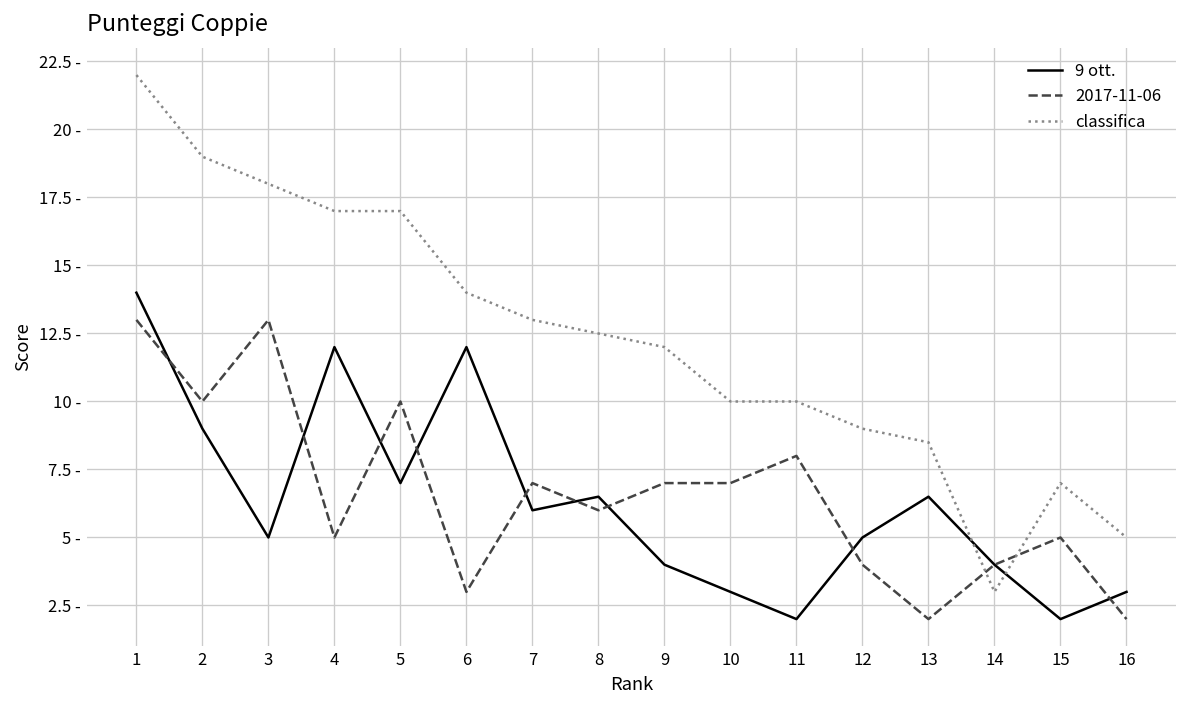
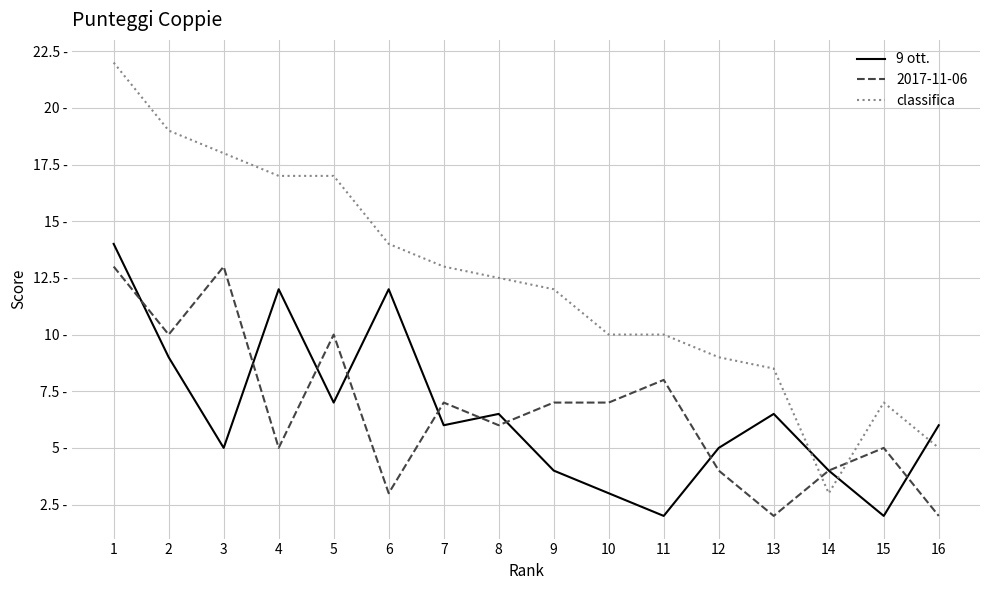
9 ott., 16: 3 - -> 6 -
